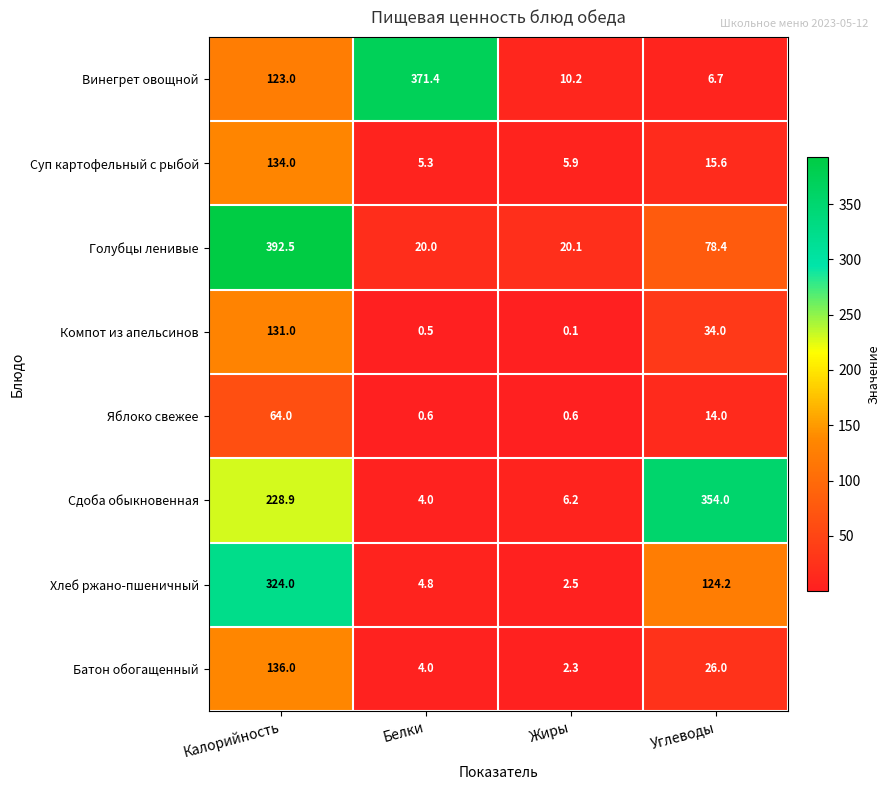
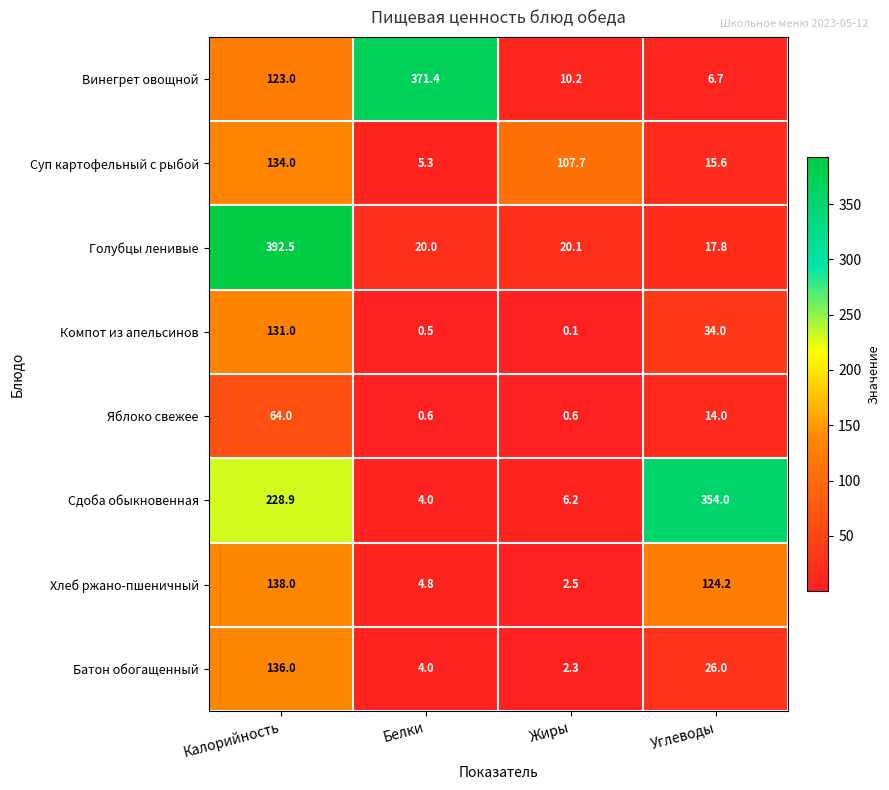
Суп картофельный с рыбой, Жиры: 5.9 -> 107.7
Голубцы ленивые, Углеводы: 78.4 -> 17.8
Хлеб ржано-пшеничный, Калорийность: 324.0 -> 138.0
